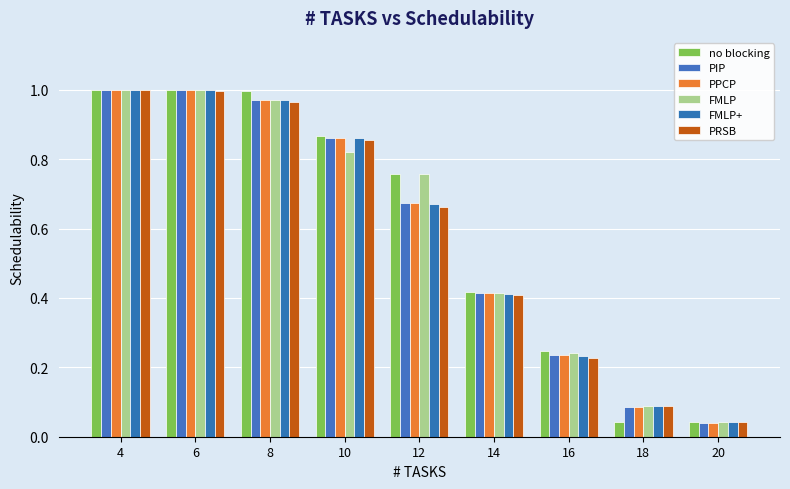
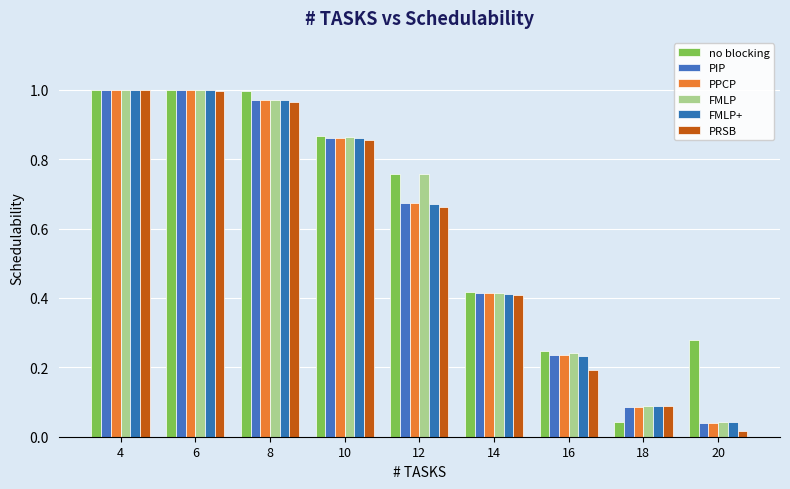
FMLP, 10: 0.82 -> 0.86
PRSB, 16: 0.23 -> 0.19
no blocking, 20: 0.04 -> 0.28
PRSB, 20: 0.04 -> 0.02
